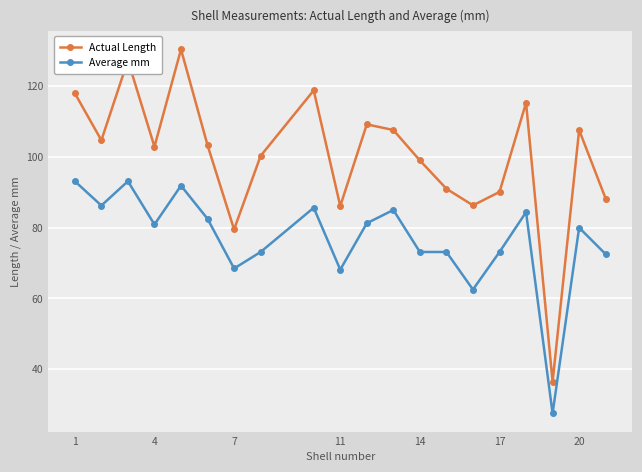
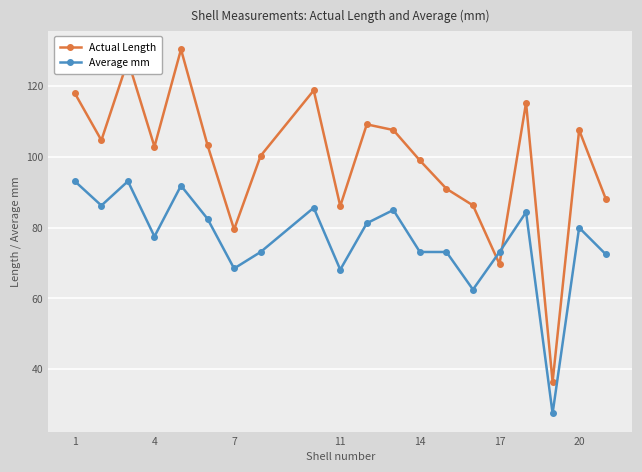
Average mm, 4: 81 -> 78
Actual Length, 17: 90 -> 70
